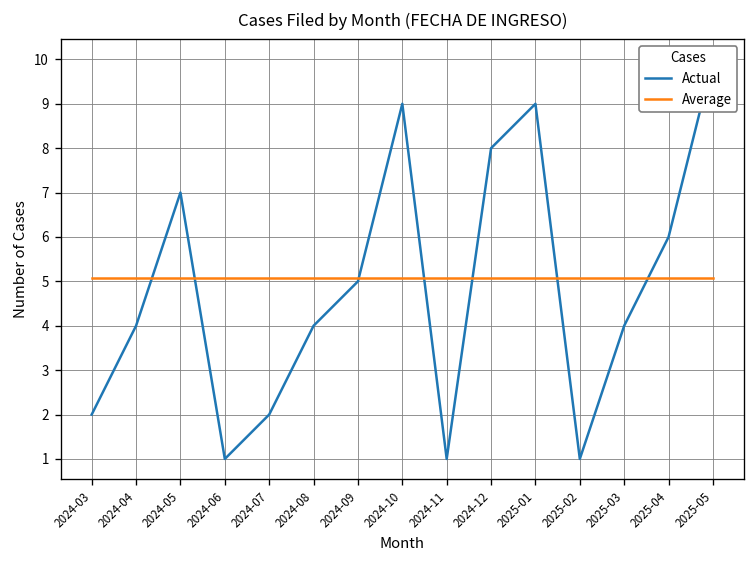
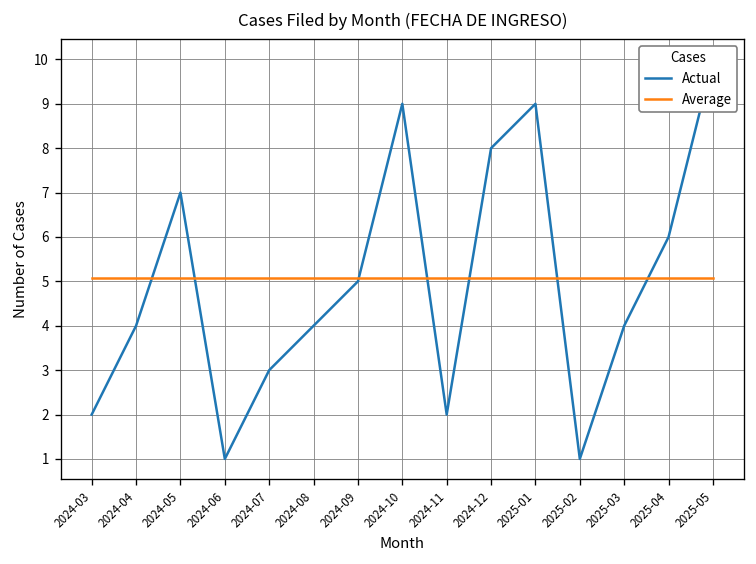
Actual, 2024-07: 2 -> 3
Actual, 2024-11: 1 -> 2
